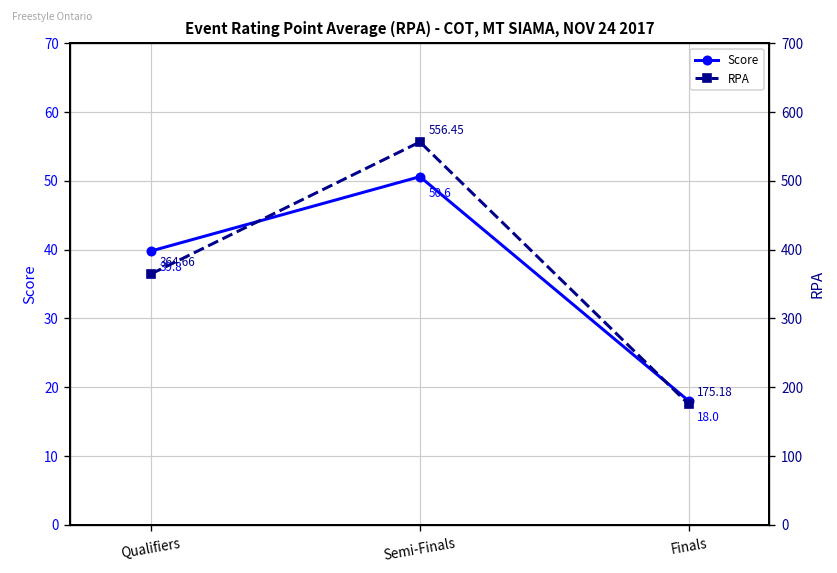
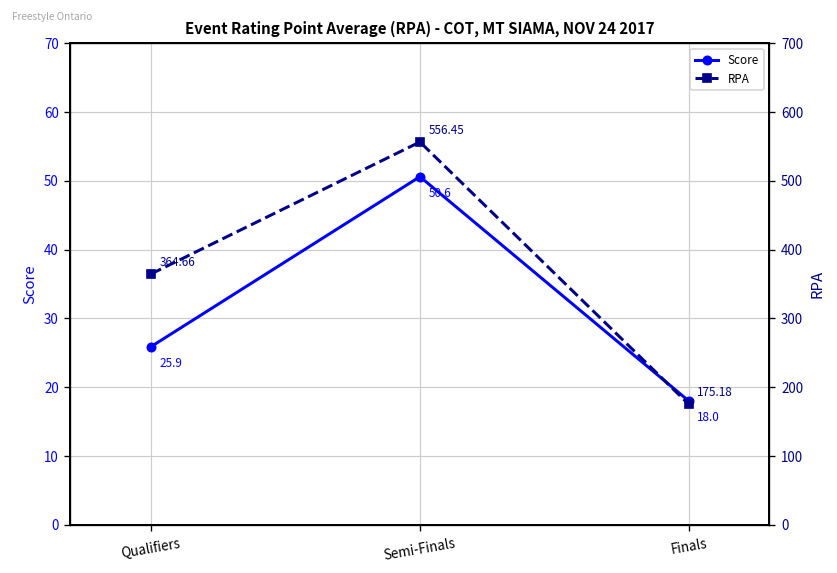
Score, Qualifiers: 39.8 -> 25.9
